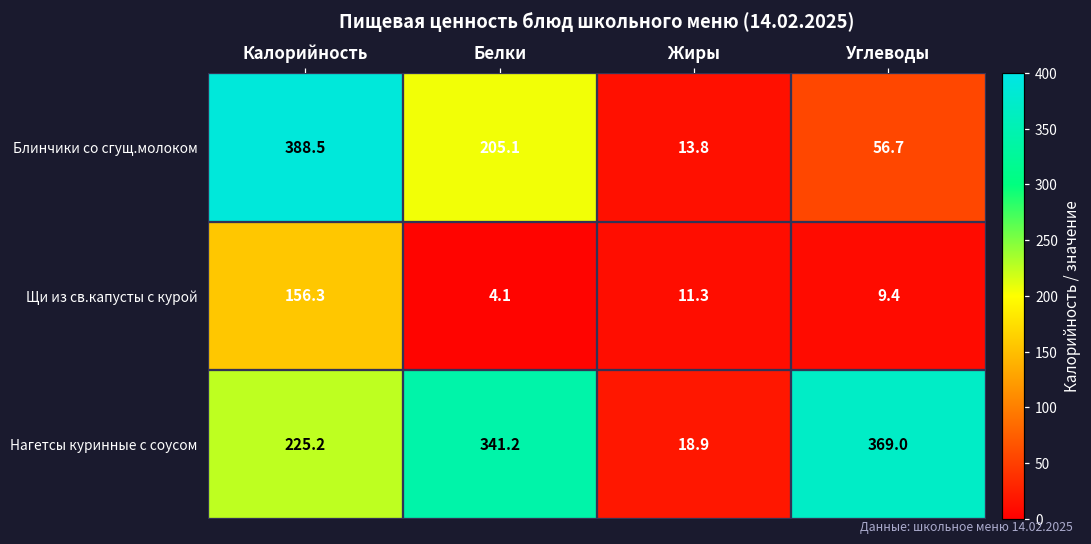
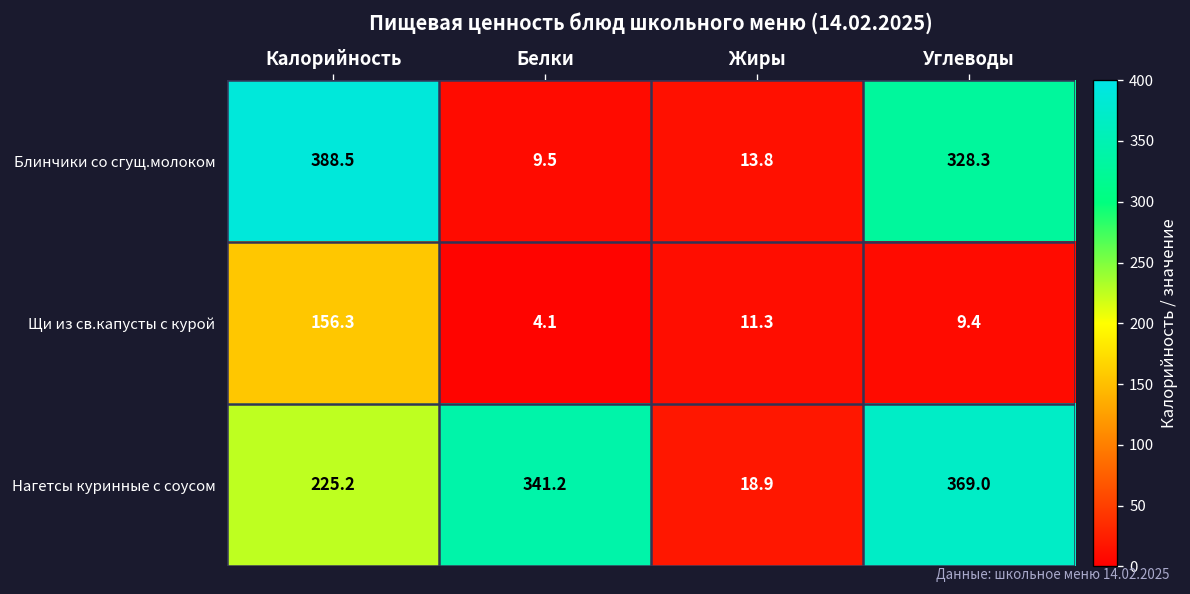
Блинчики со сгущ.молоком, Белки: 205.1 -> 9.5
Блинчики со сгущ.молоком, Углеводы: 56.7 -> 328.3
